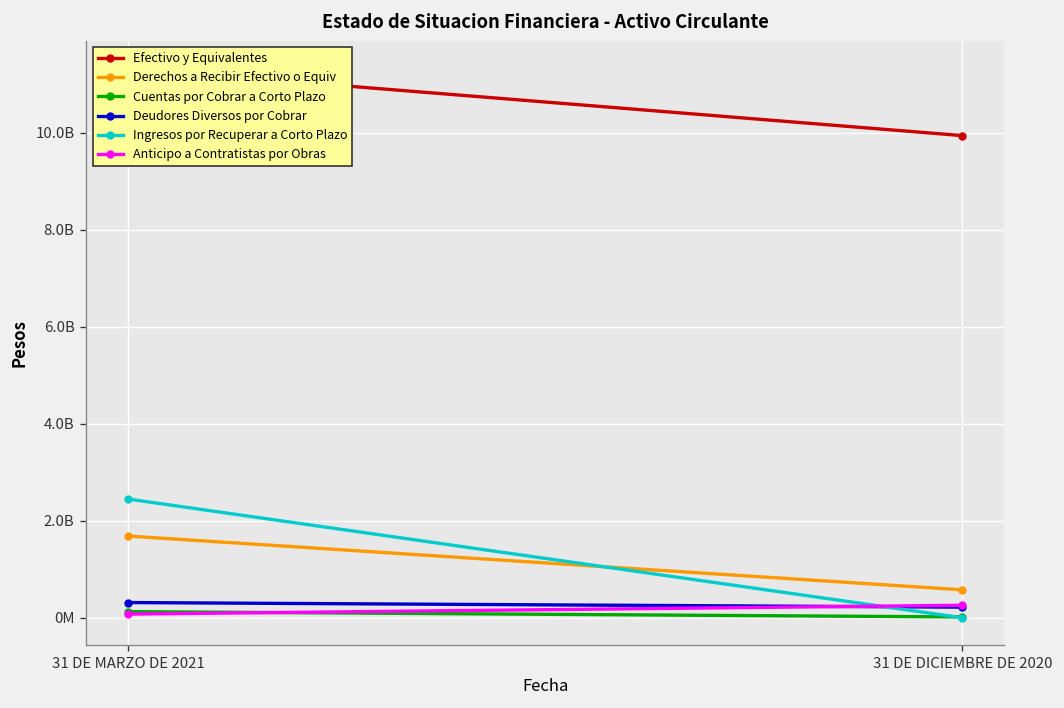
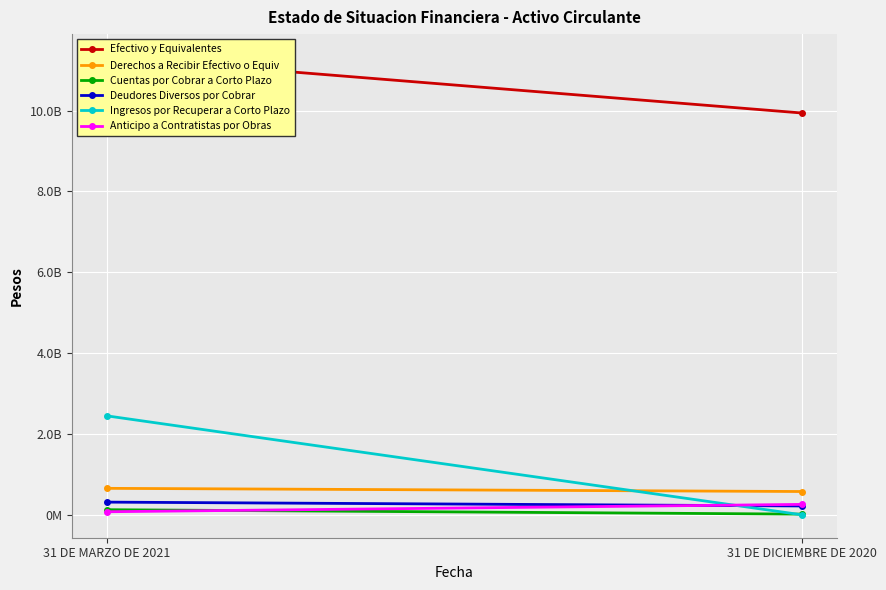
Derechos a Recibir Efectivo o Equiv, 31 DE MARZO DE 2021: 1700000000 -> 700000000
